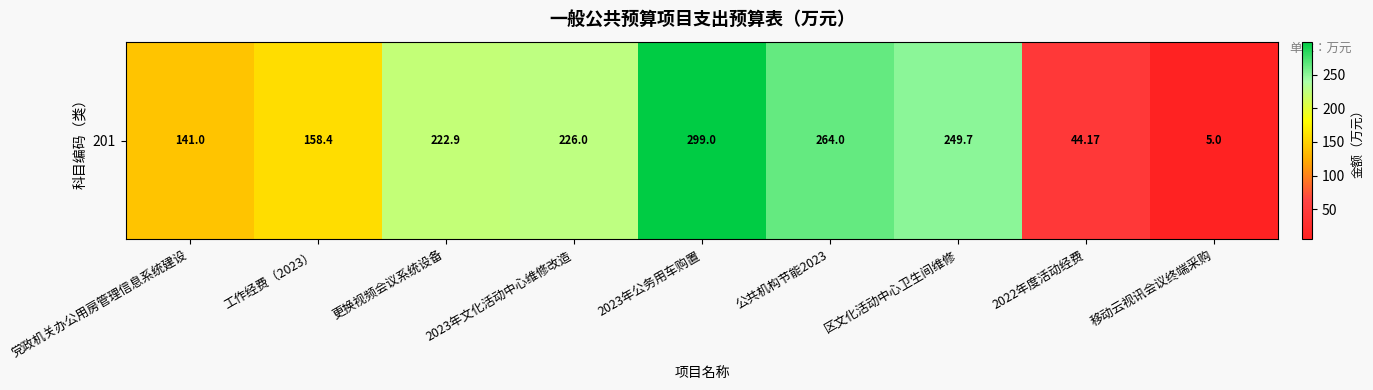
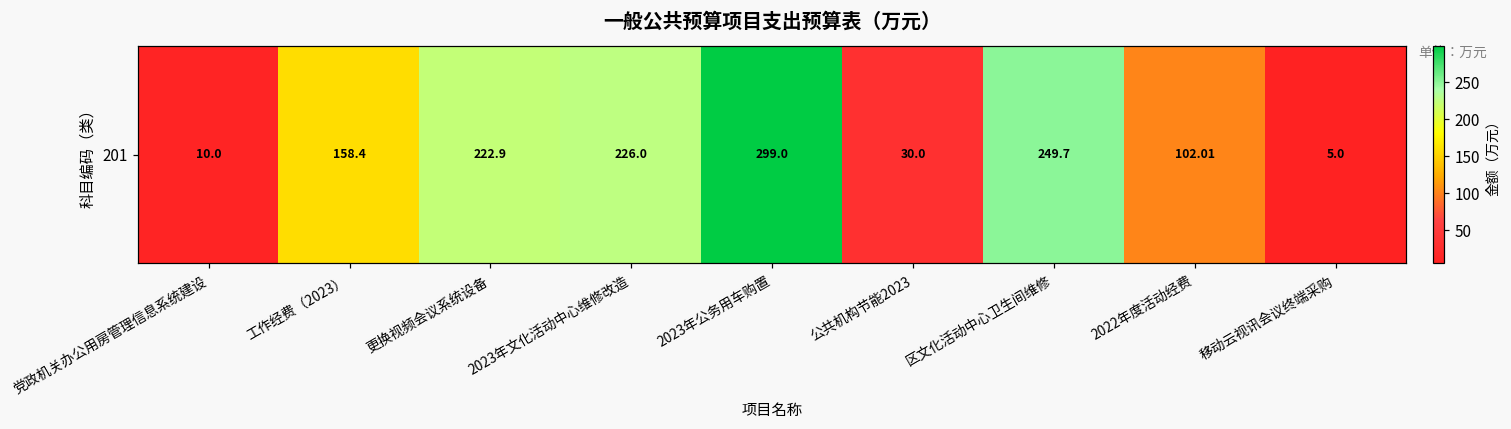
201, 党政机关办公用房管理信息系统建设: 141.0 -> 10.0
201, 公共机构节能2023: 264.0 -> 30.0
201, 2022年度活动经费: 44.17 -> 102.01
